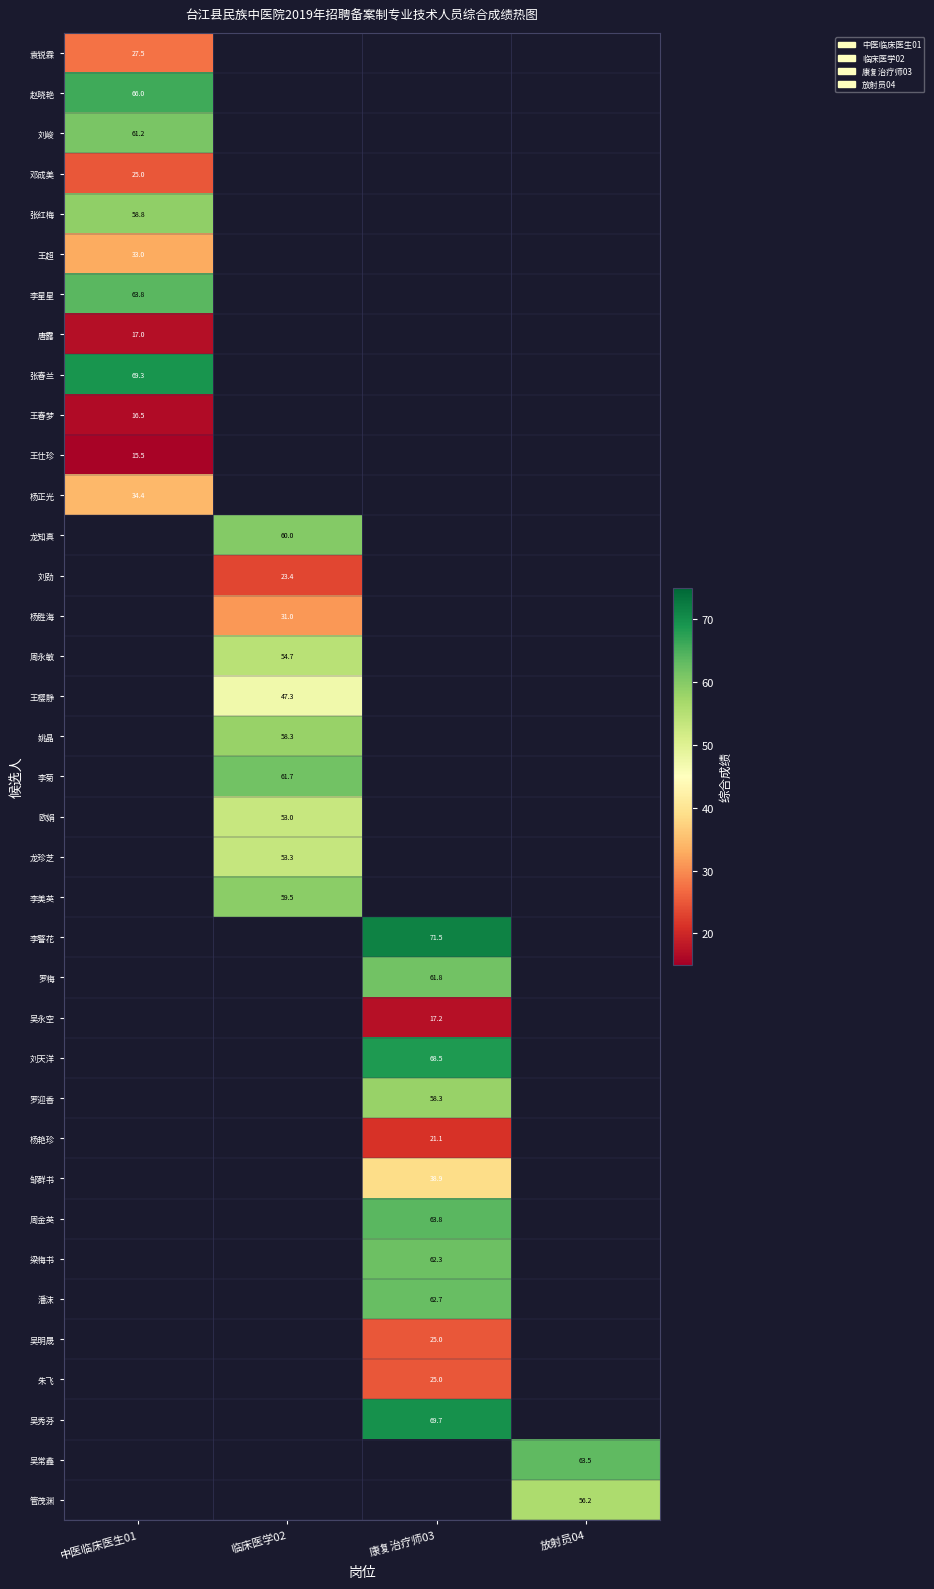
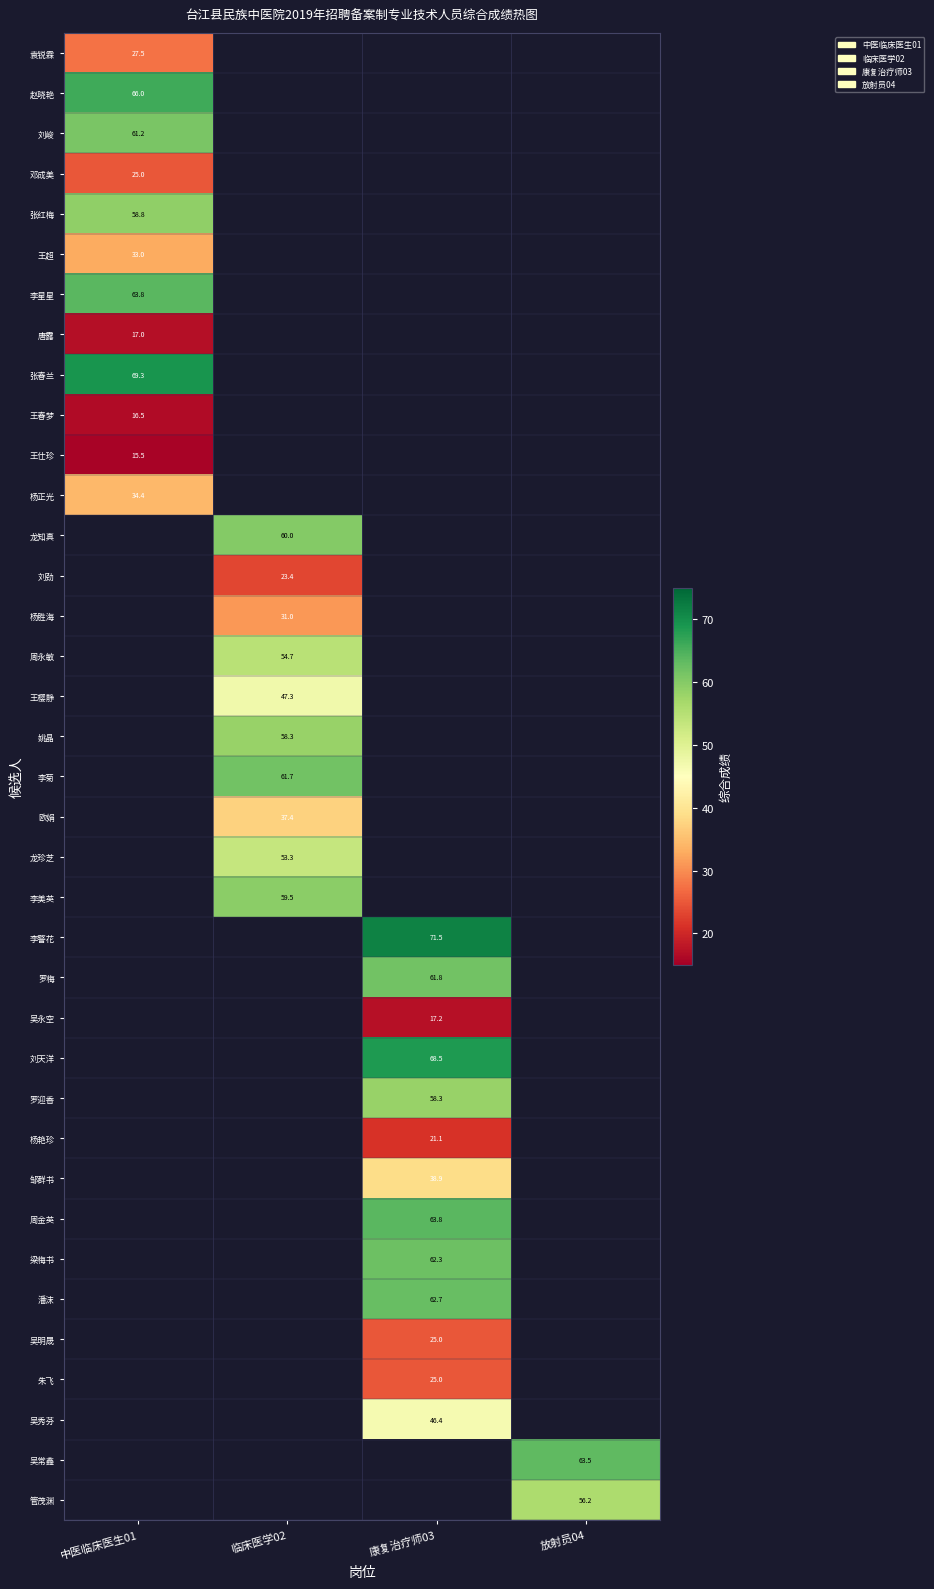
欧娟, 临床医学02: 53.0 -> 37.4
吴秀芬, 康复治疗师03: 69.7 -> 46.4
